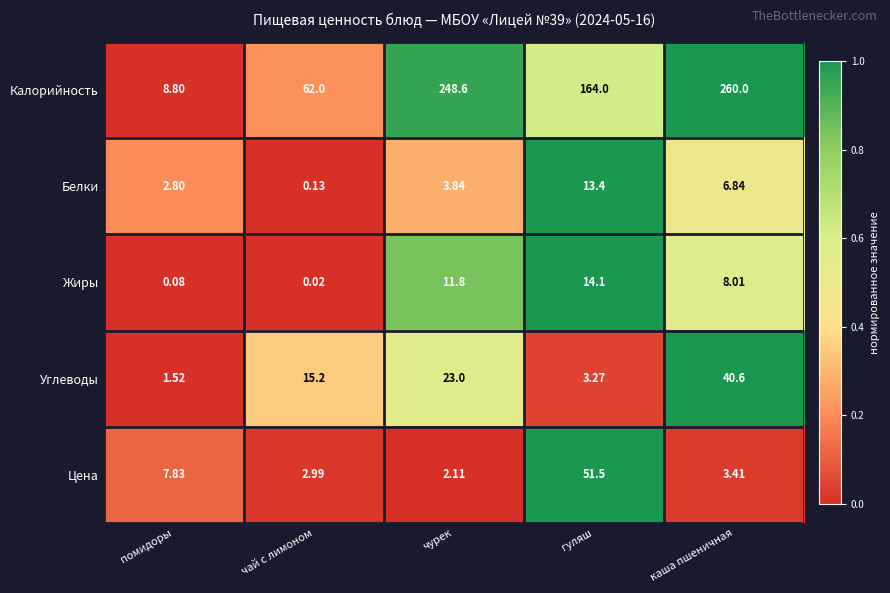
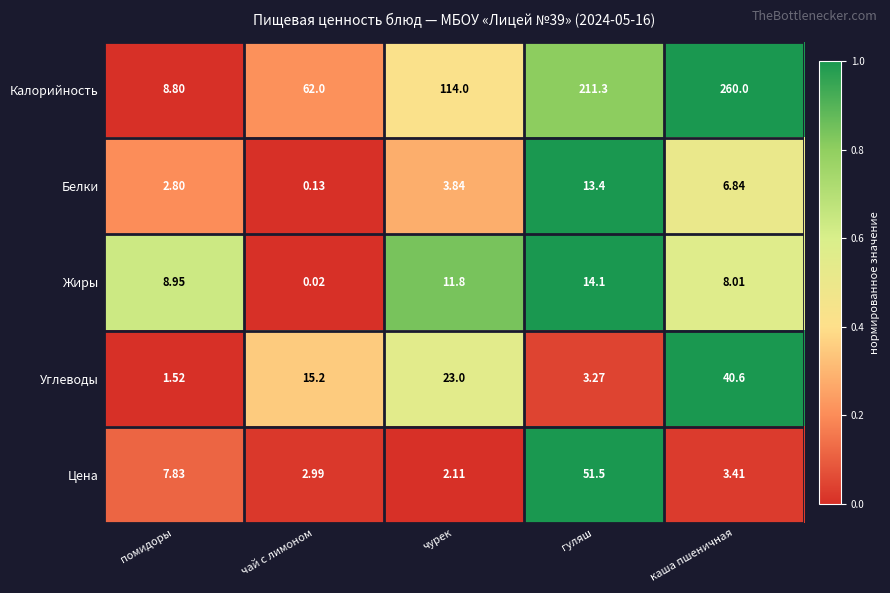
Калорийность, чурек: 248.6 -> 114.0
Калорийность, гуляш: 164.0 -> 211.3
Жиры, помидоры: 0.08 -> 8.95
